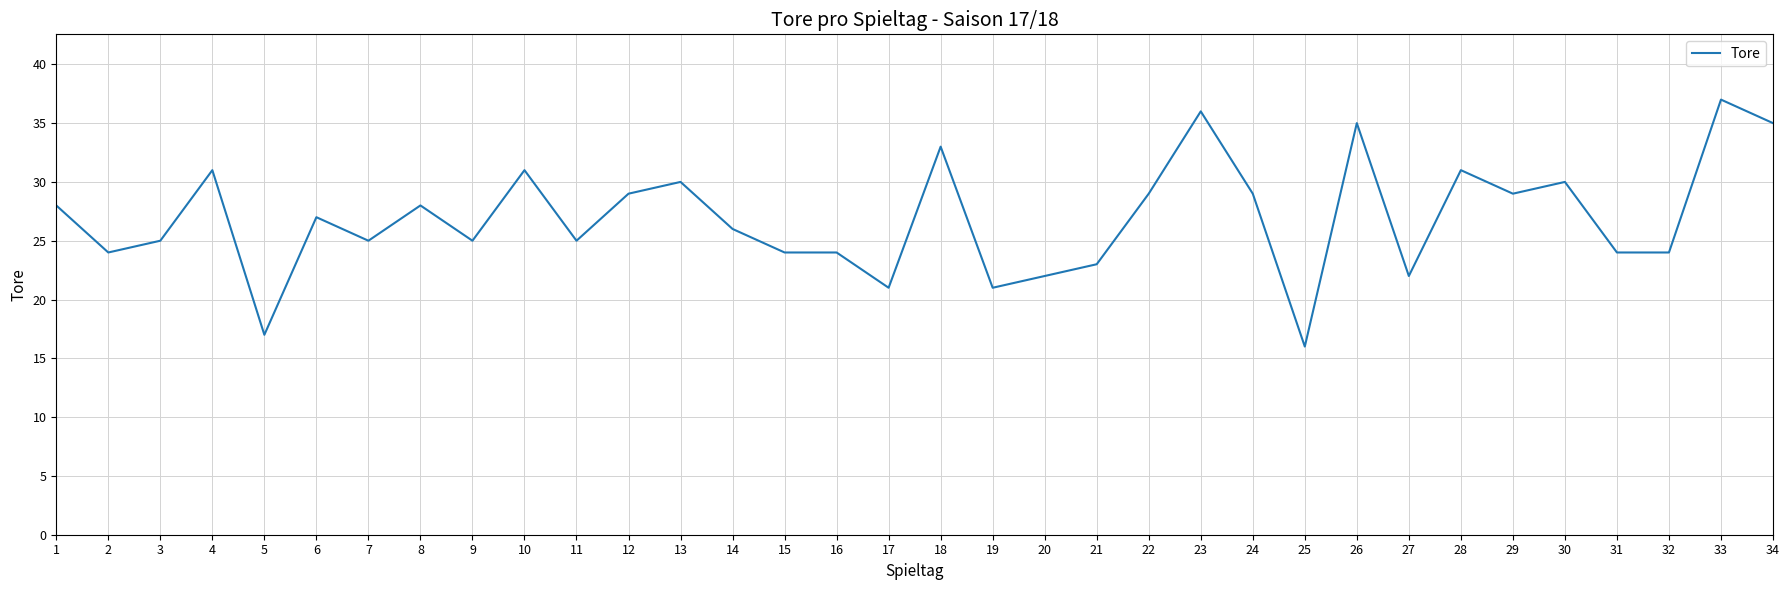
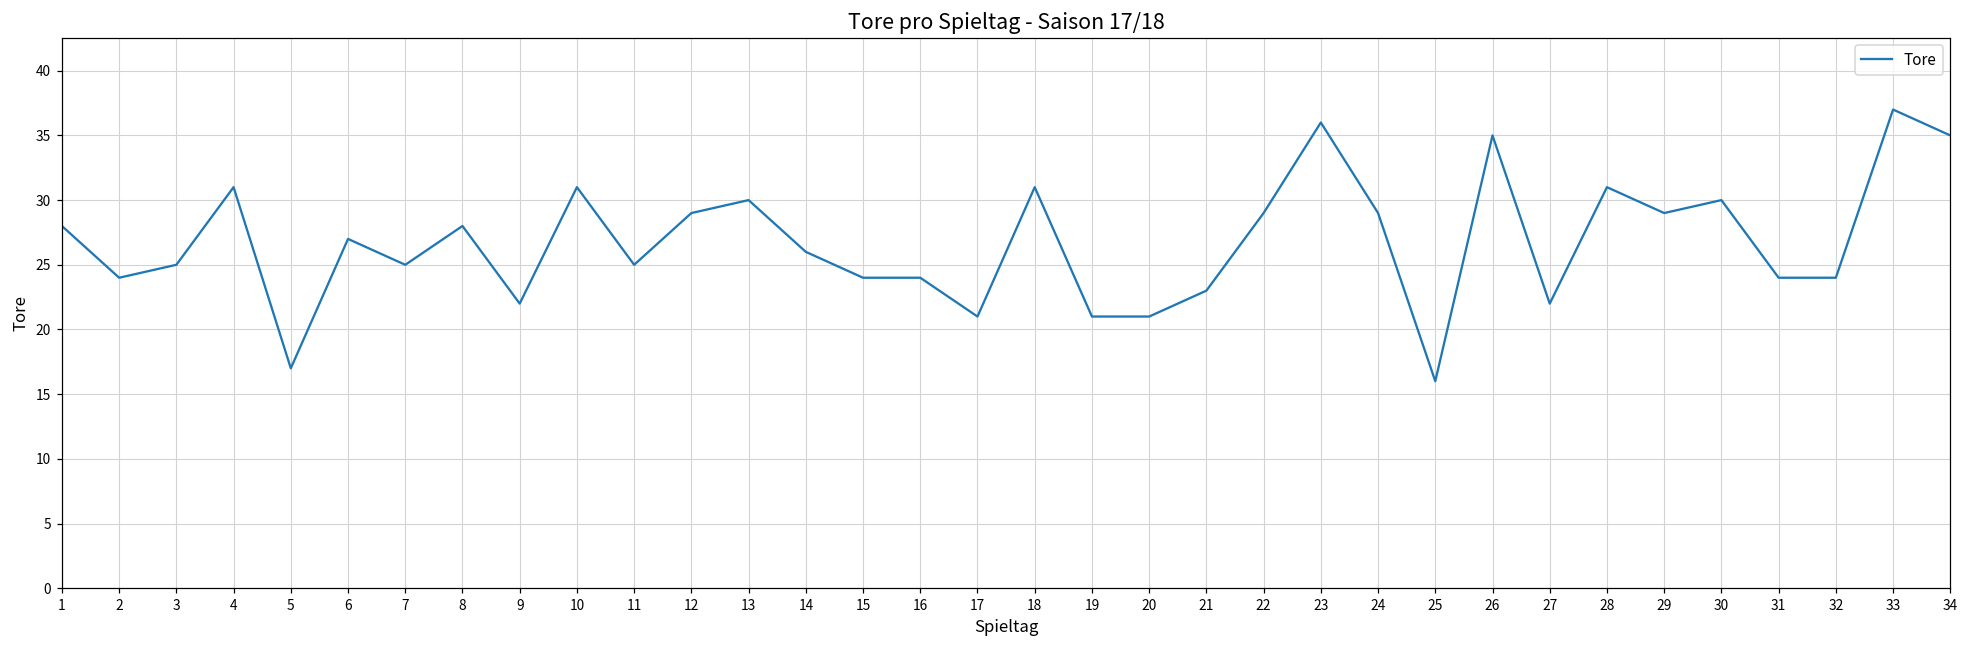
9: 25 -> 22
18: 33 -> 31
20: 22 -> 21
